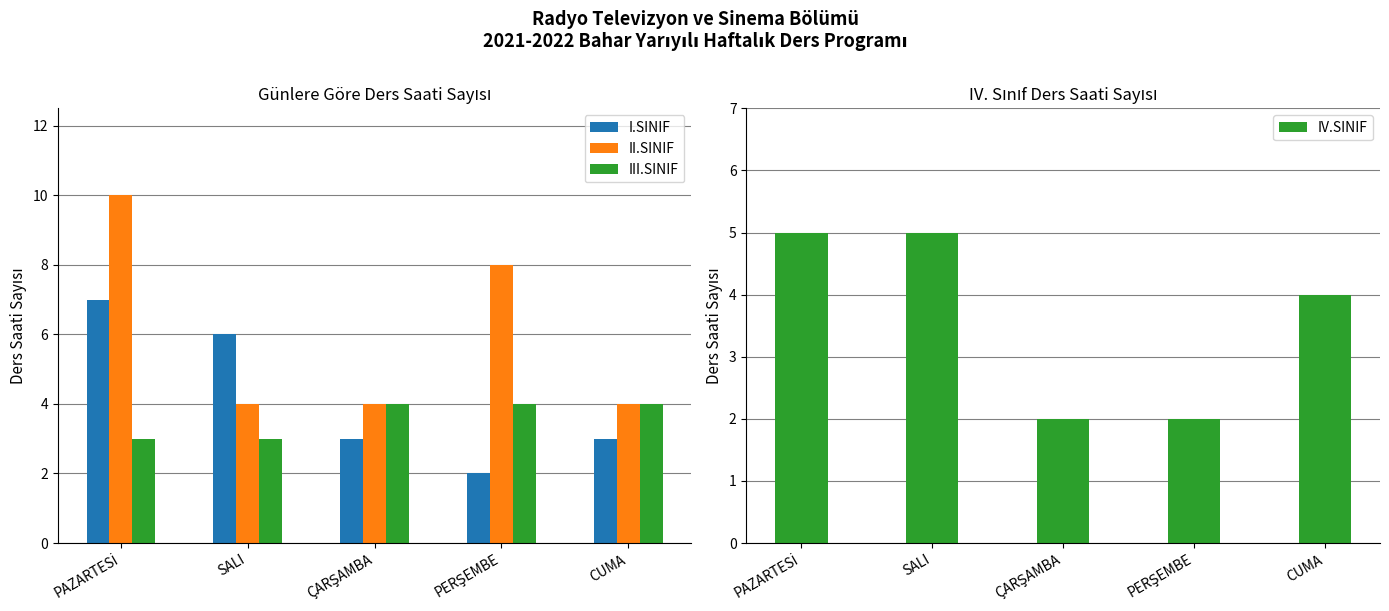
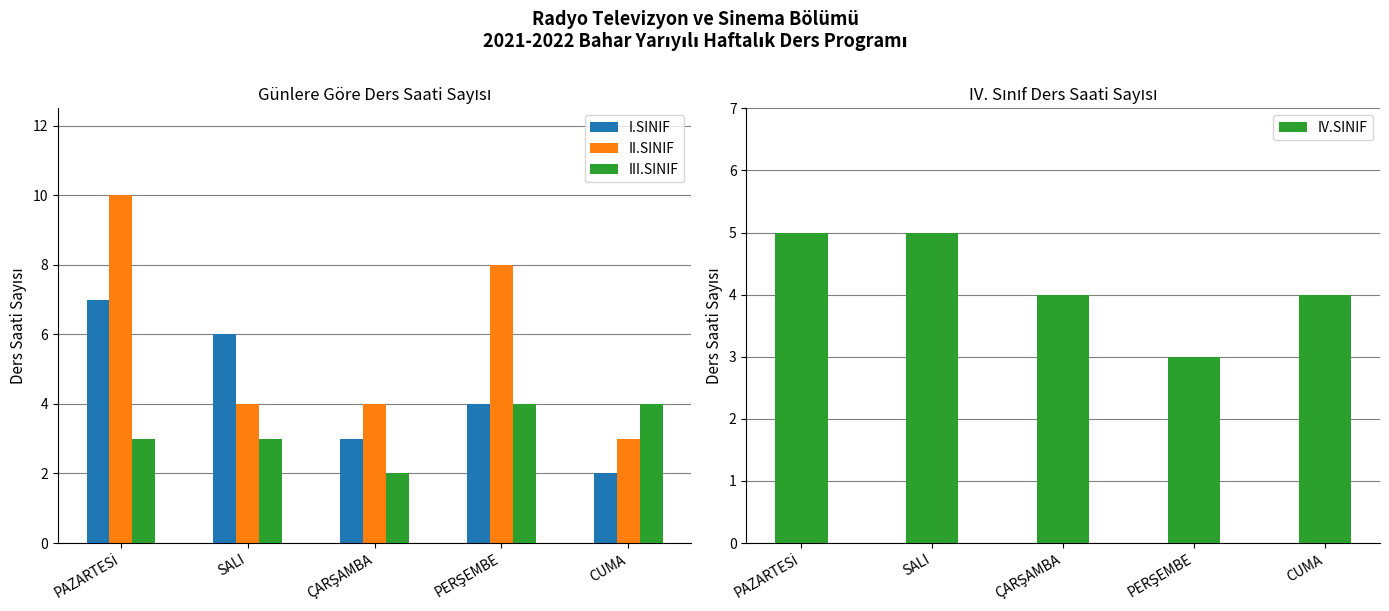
Günlere Göre Ders Saati Sayısı, III.SINIF, ÇARŞAMBA: 4 -> 2
Günlere Göre Ders Saati Sayısı, I.SINIF, PERŞEMBE: 2 -> 4
Günlere Göre Ders Saati Sayısı, I.SINIF, CUMA: 3 -> 2
Günlere Göre Ders Saati Sayısı, II.SINIF, CUMA: 4 -> 3
IV. Sınıf Ders Saati Sayısı, ÇARŞAMBA: 2 -> 4
IV. Sınıf Ders Saati Sayısı, PERŞEMBE: 2 -> 3
